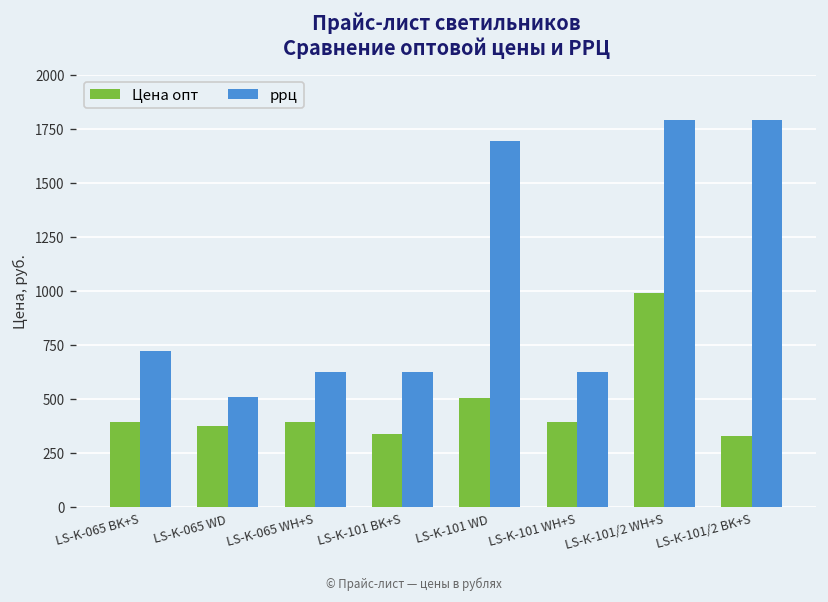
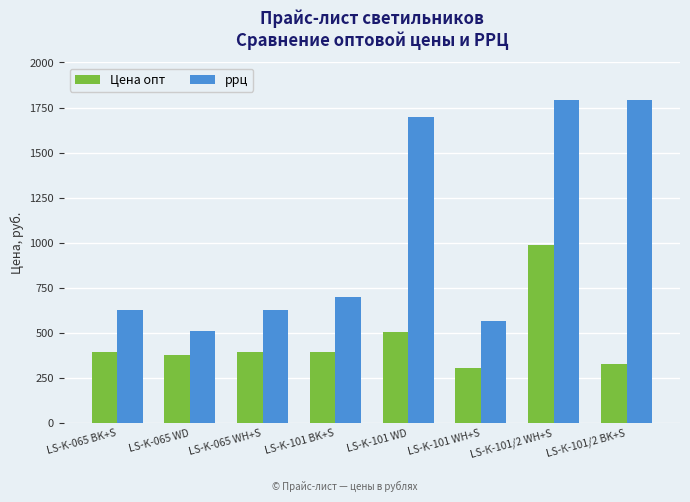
ррц, LS-K-065 BK+S: 720 -> 630
Цена опт, LS-K-101 BK+S: 340 -> 400
ррц, LS-K-101 BK+S: 630 -> 700
Цена опт, LS-K-101 WH+S: 400 -> 310
ррц, LS-K-101 WH+S: 630 -> 560
